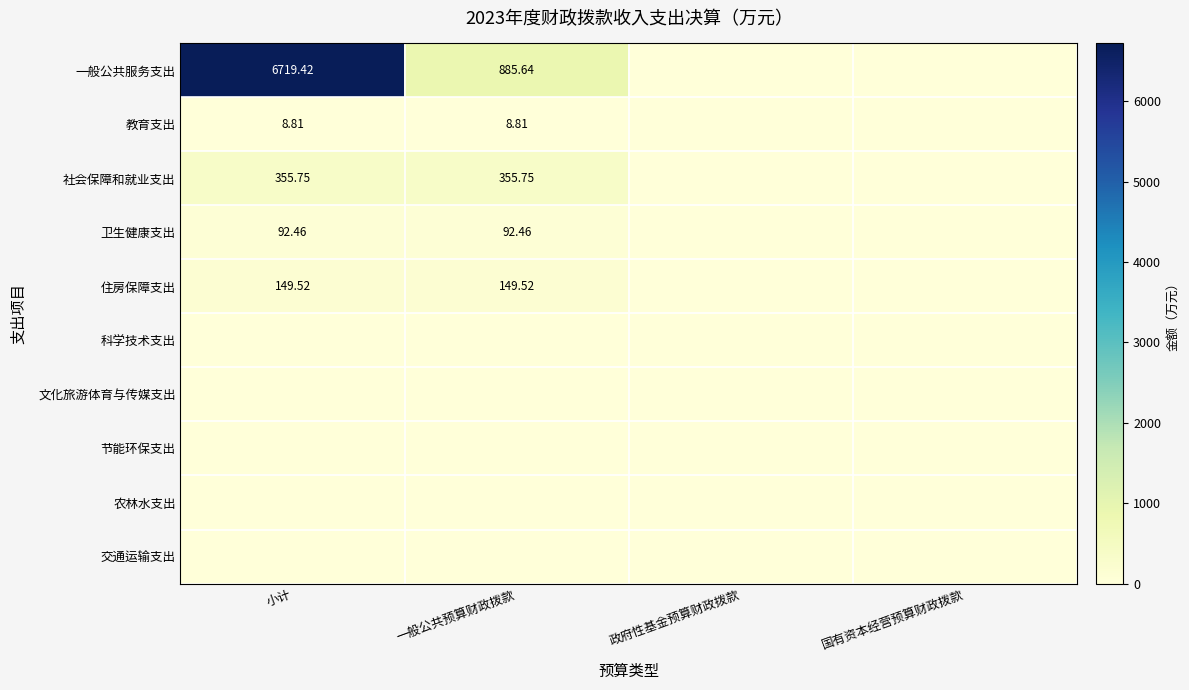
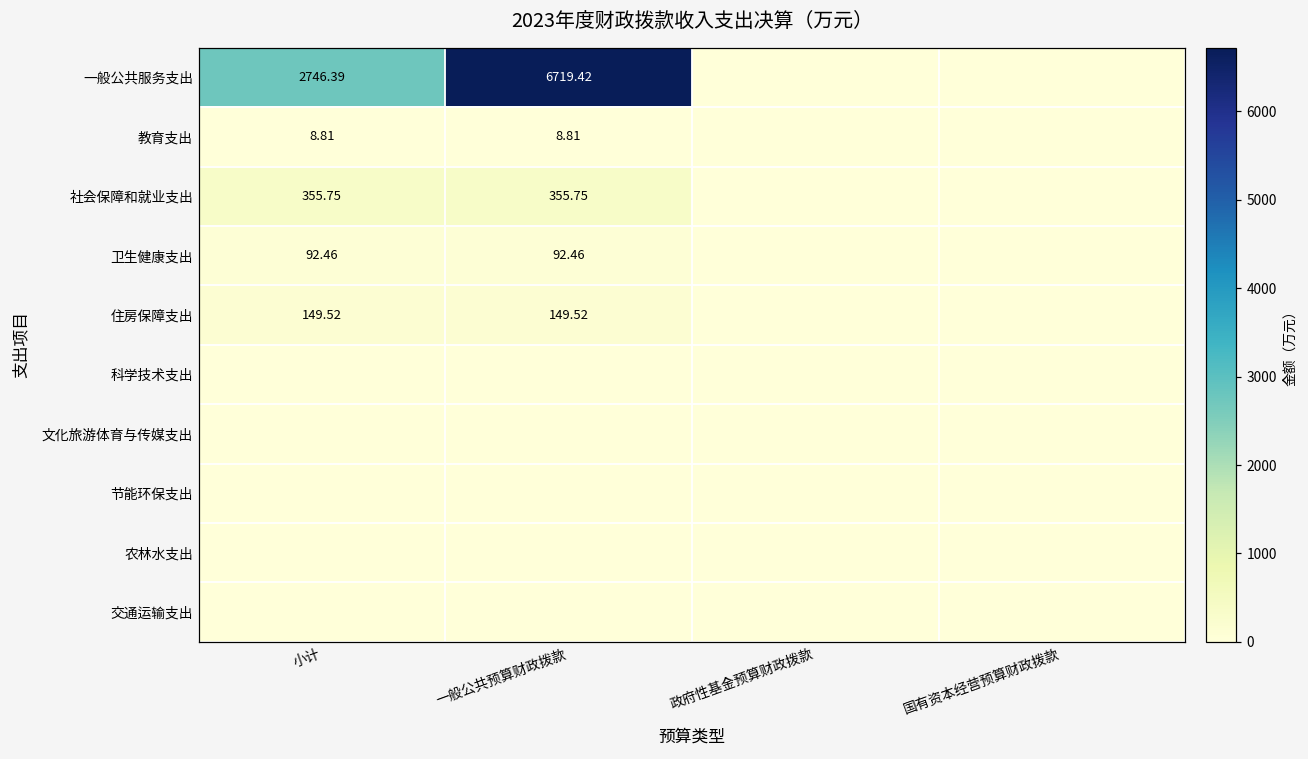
一般公共服务支出, 小计: 6719.42 -> 2746.39
一般公共服务支出, 一般公共预算财政拨款: 885.64 -> 6719.42
